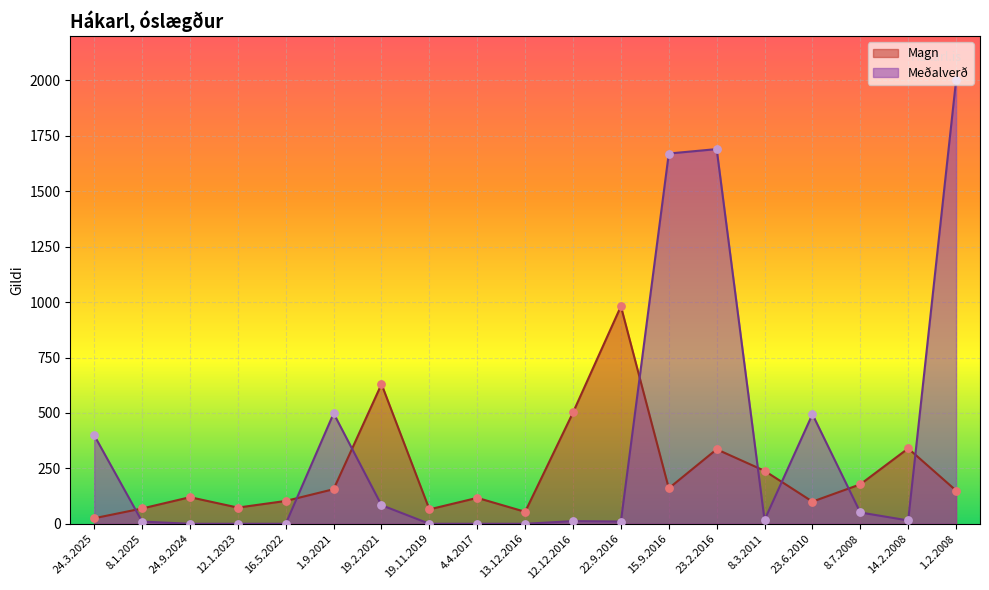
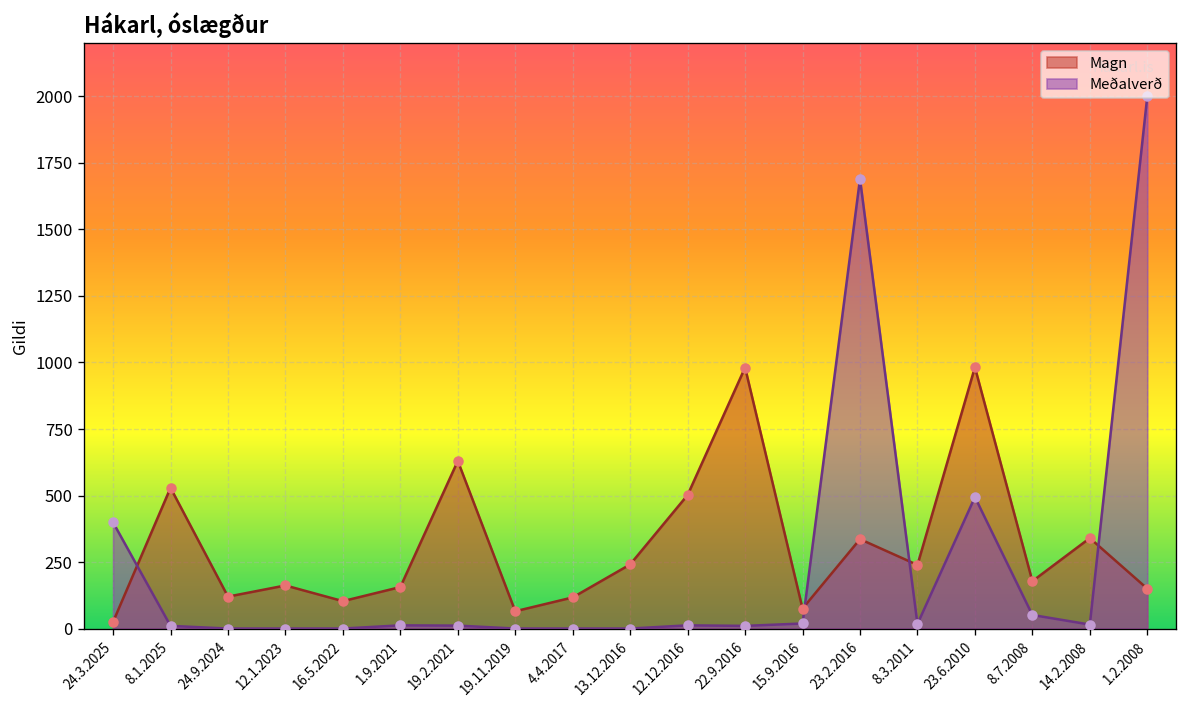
Magn, 8.1.2025: 70 -> 530
Magn, 12.1.2023: 70 -> 160
Meðalverð, 1.9.2021: 500 -> 10
Meðalverð, 19.2.2021: 80 -> 10
Magn, 13.12.2016: 50 -> 240
Magn, 15.9.2016: 160 -> 80
Meðalverð, 15.9.2016: 1670 -> 20
Magn, 23.6.2010: 100 -> 980
